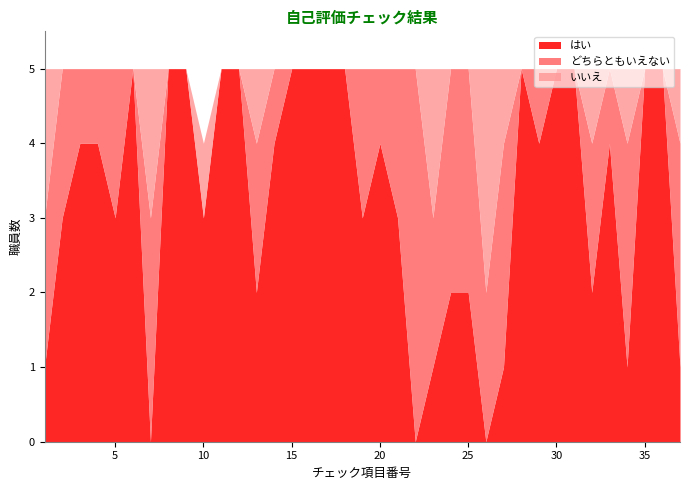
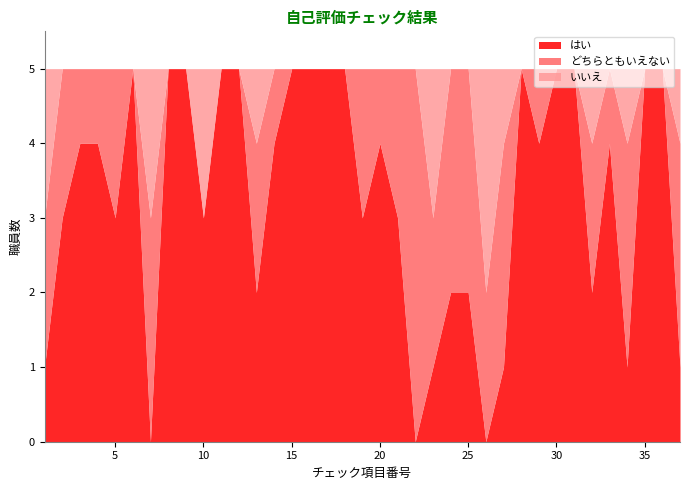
いいえ, 10: 1 -> 2
